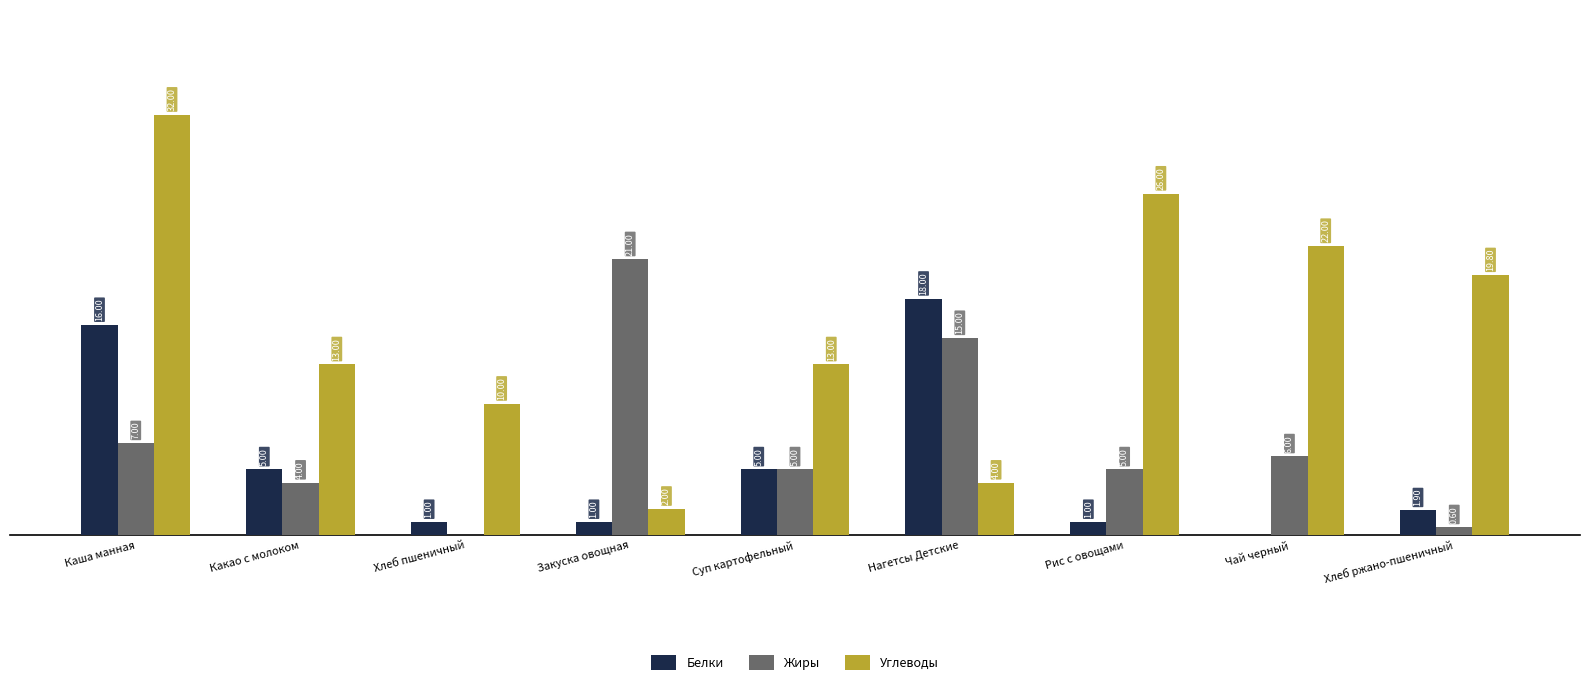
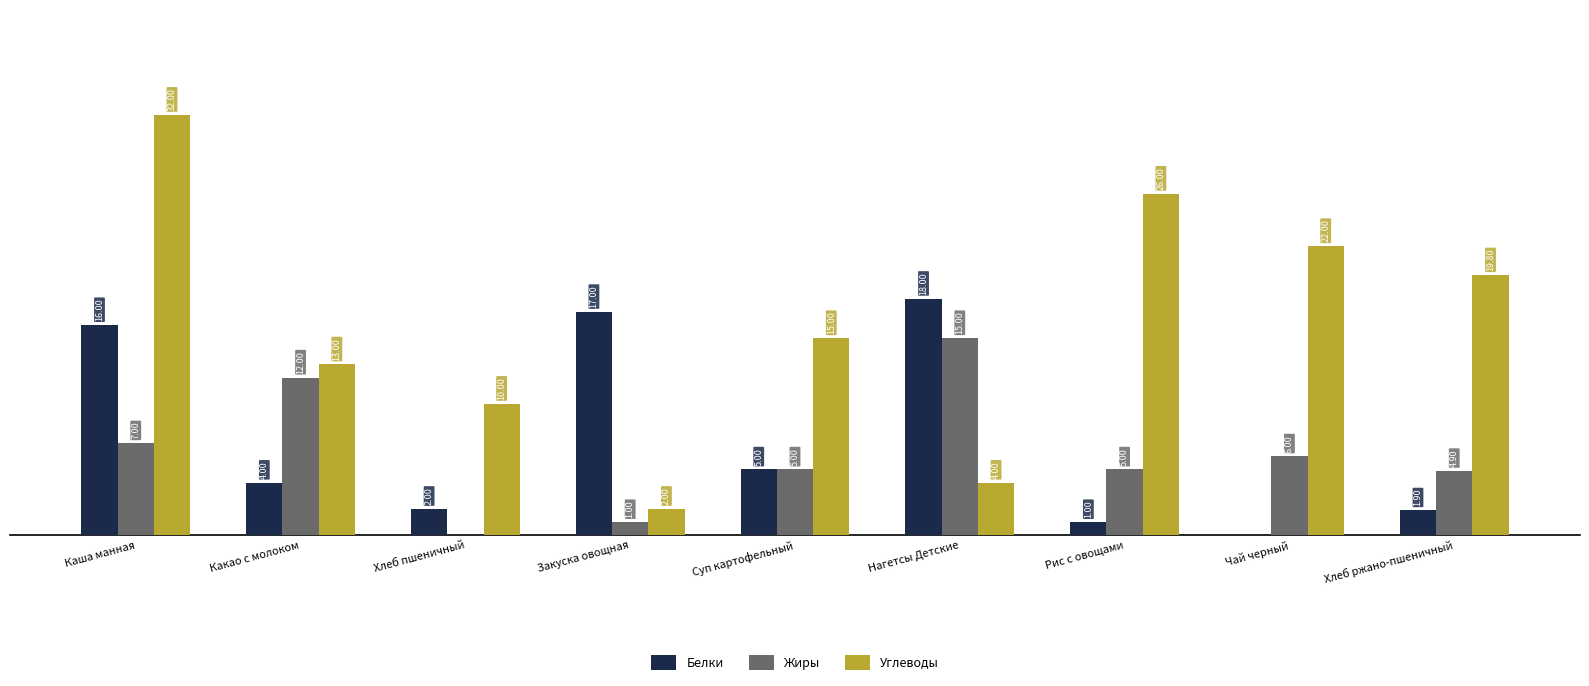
Белки, Какао с молоком: 5.00 -> 4.00
Жиры, Какао с молоком: 4.00 -> 12.00
Белки, Хлеб пшеничный: 1.00 -> 2.00
Белки, Закуска овощная: 1.00 -> 17.00
Жиры, Закуска овощная: 21.00 -> 1.00
Углеводы, Суп картофельный: 13.00 -> 15.00
Жиры, Хлеб ржано-пшеничный: 0.60 -> 4.90
